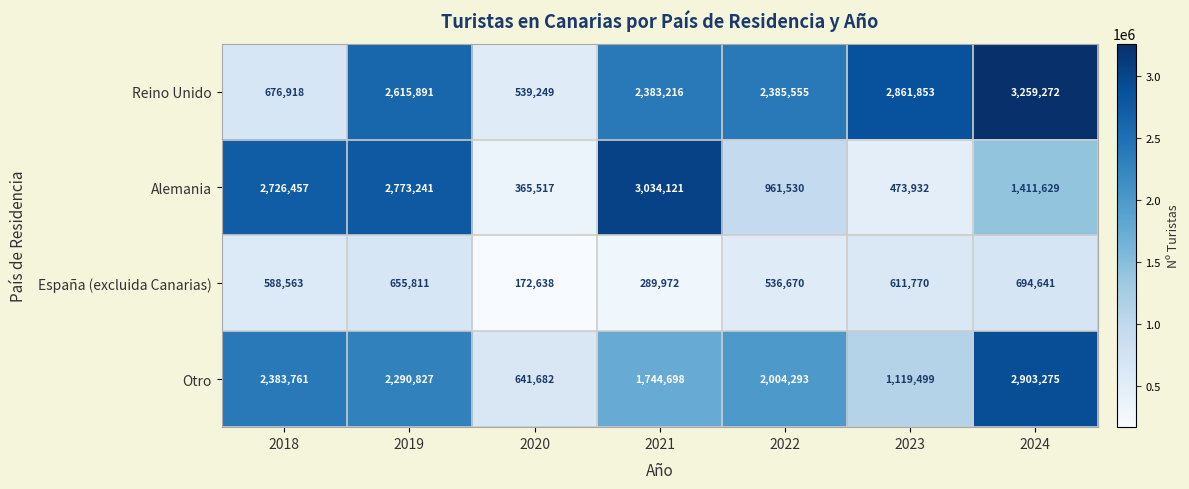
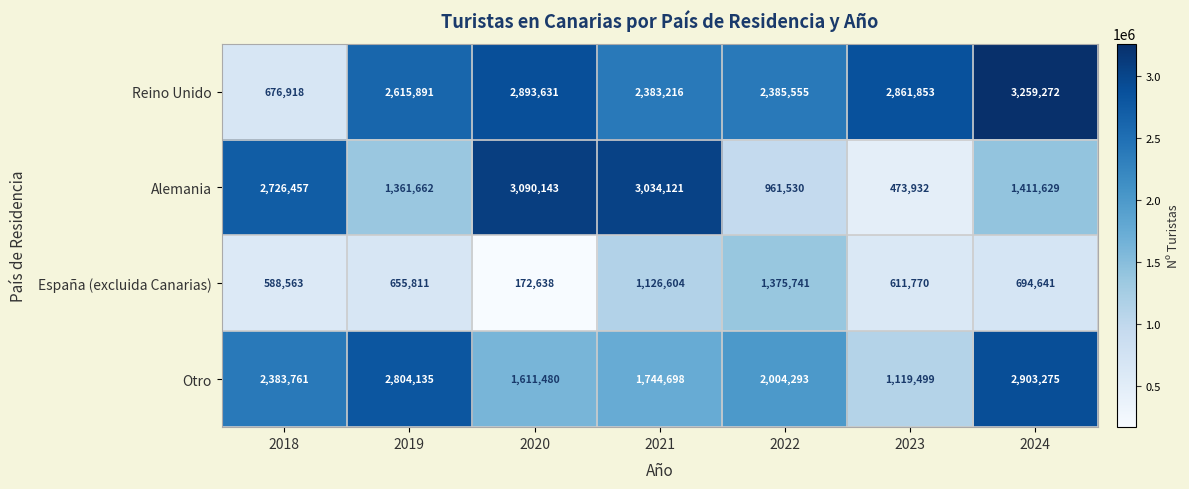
Reino Unido, 2020: 539,249 -> 2,893,631
Alemania, 2019: 2,773,241 -> 1,361,662
Alemania, 2020: 365,517 -> 3,090,143
España (excluida Canarias), 2021: 289,972 -> 1,126,604
España (excluida Canarias), 2022: 536,670 -> 1,375,741
Otro, 2019: 2,290,827 -> 2,804,135
Otro, 2020: 641,682 -> 1,611,480
